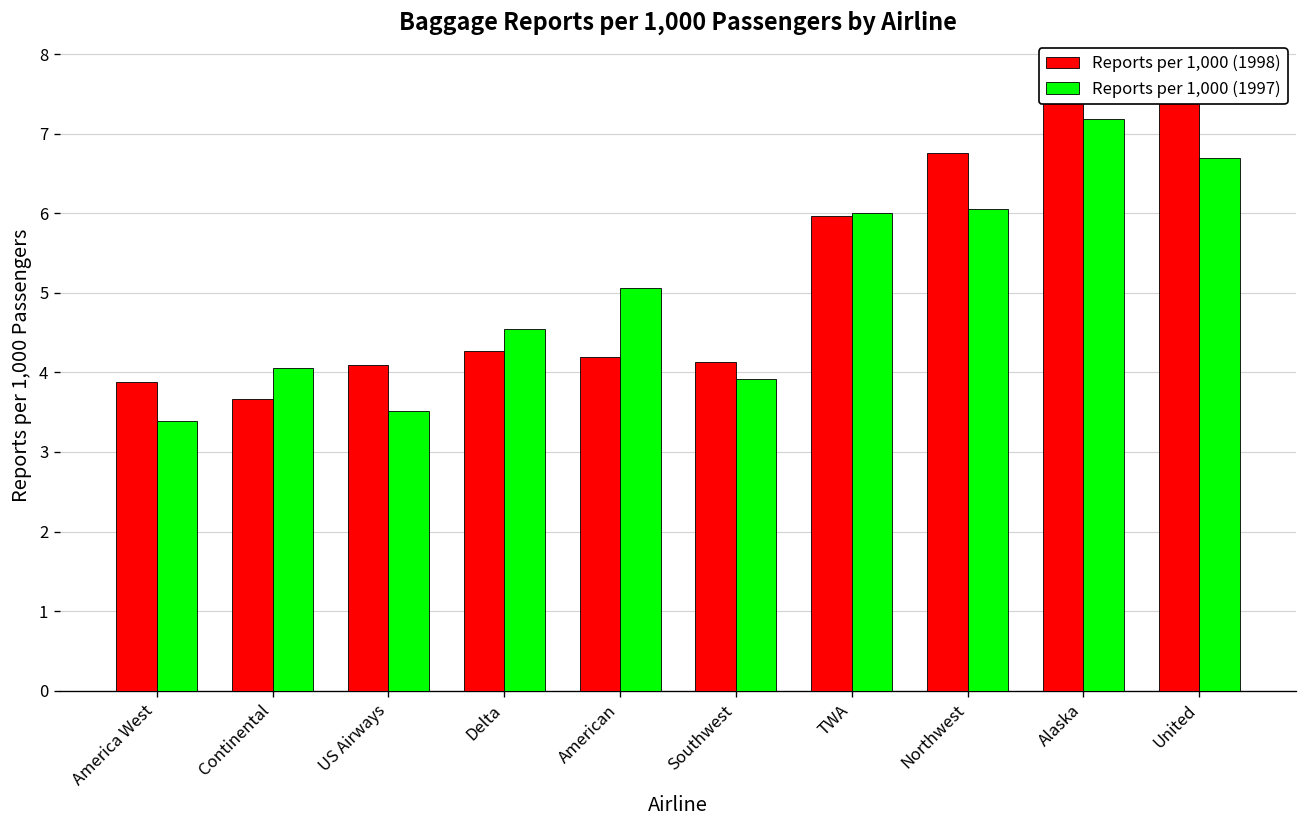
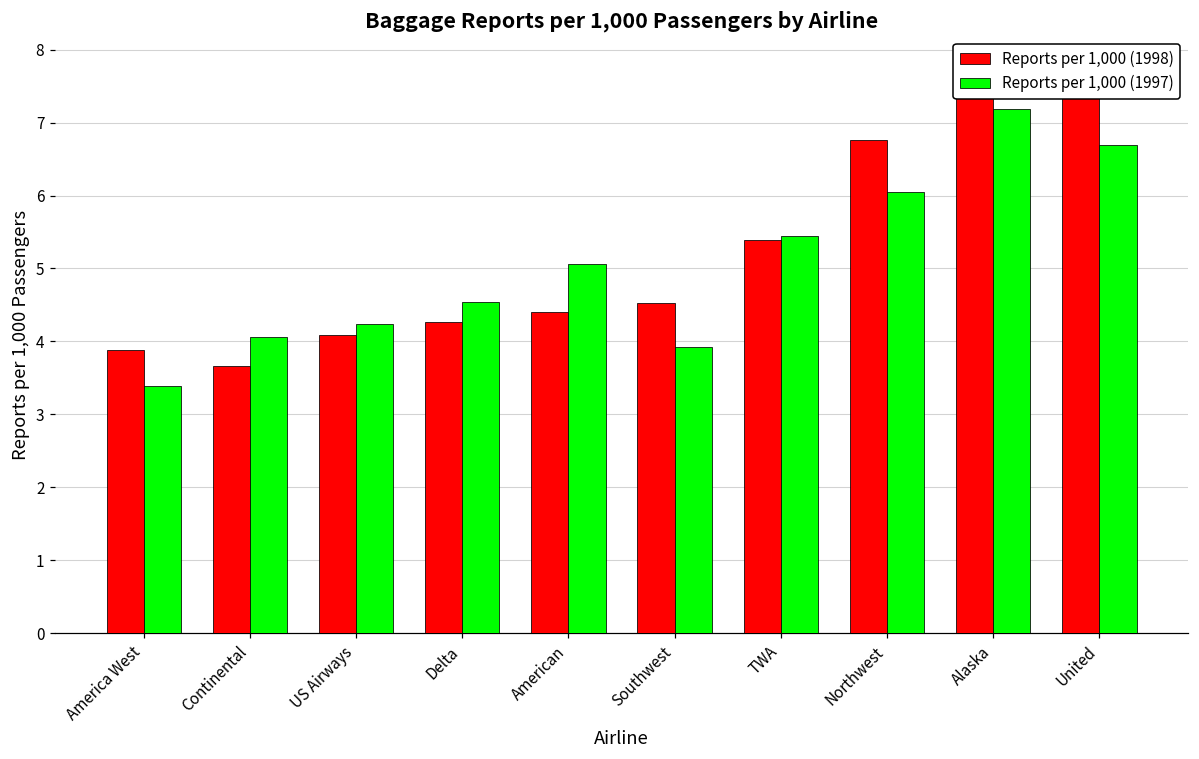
Reports per 1,000 (1997), US Airways: 3.5 -> 4.2
Reports per 1,000 (1998), American: 4.2 -> 4.4
Reports per 1,000 (1998), Southwest: 4.1 -> 4.5
Reports per 1,000 (1998), TWA: 6.0 -> 5.4
Reports per 1,000 (1997), TWA: 6.0 -> 5.4
